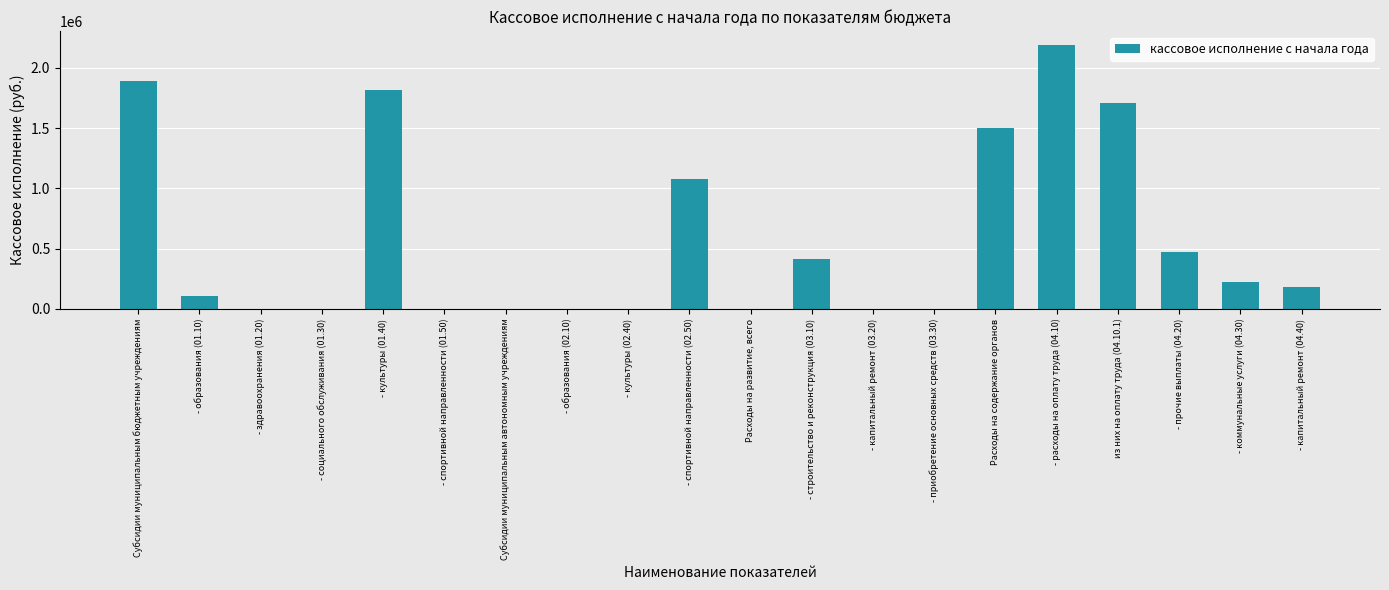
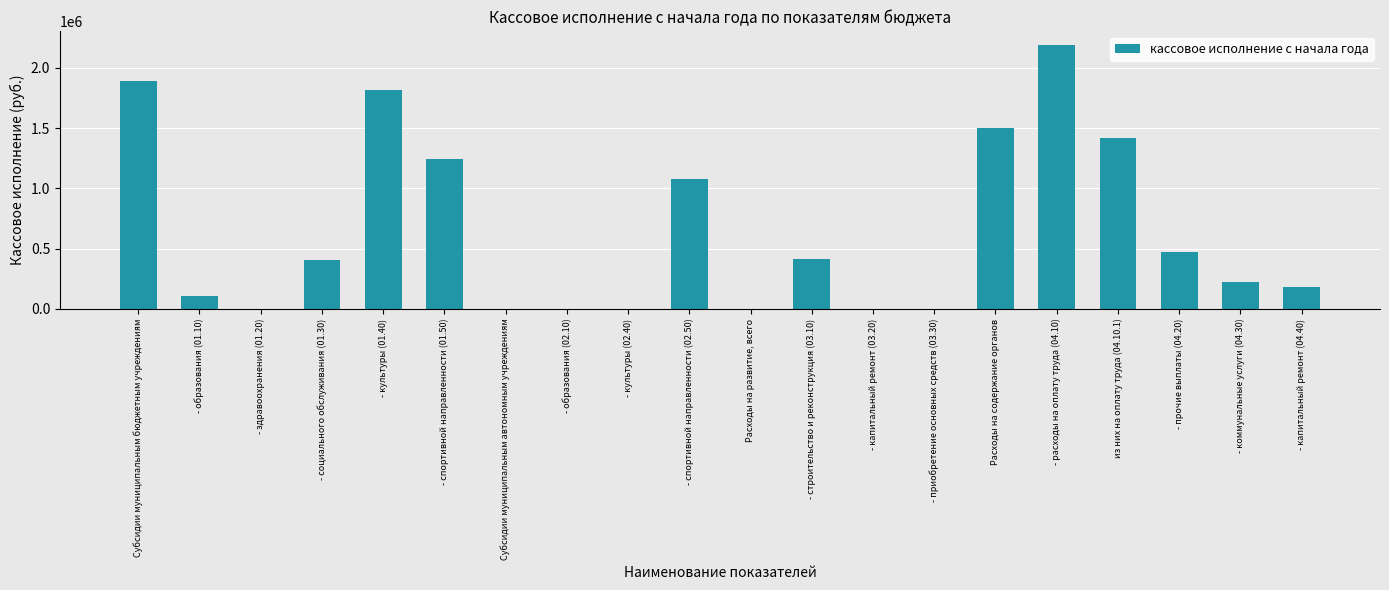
- социального обслуживания (01.30): 0 -> 400000
- спортивной направленности (01.50): 0 -> 1240000
из них на оплату труда (04.10.1): 1700000 -> 1420000
